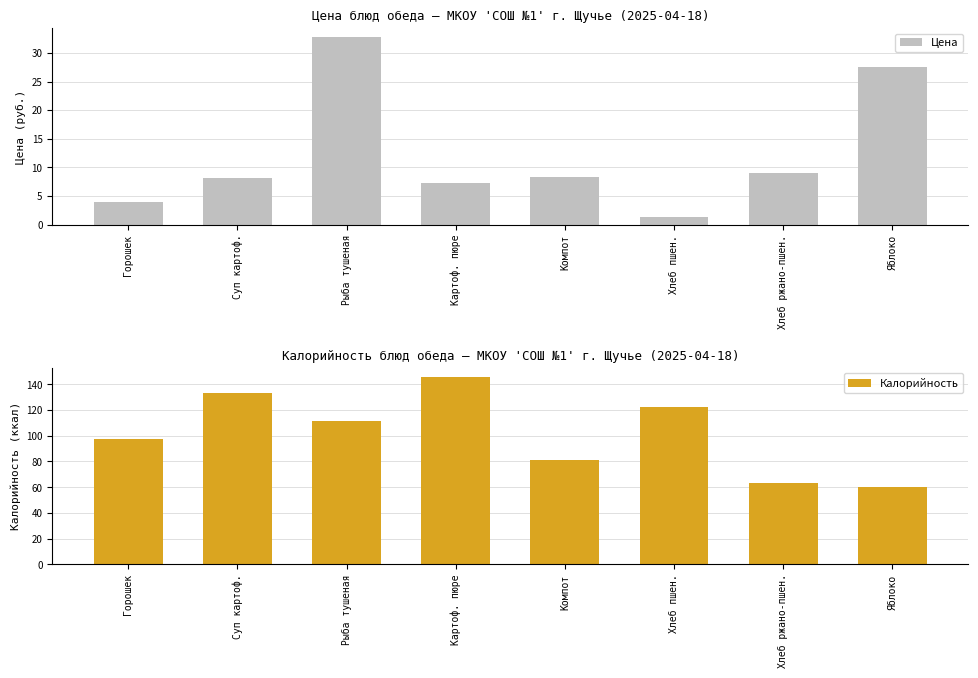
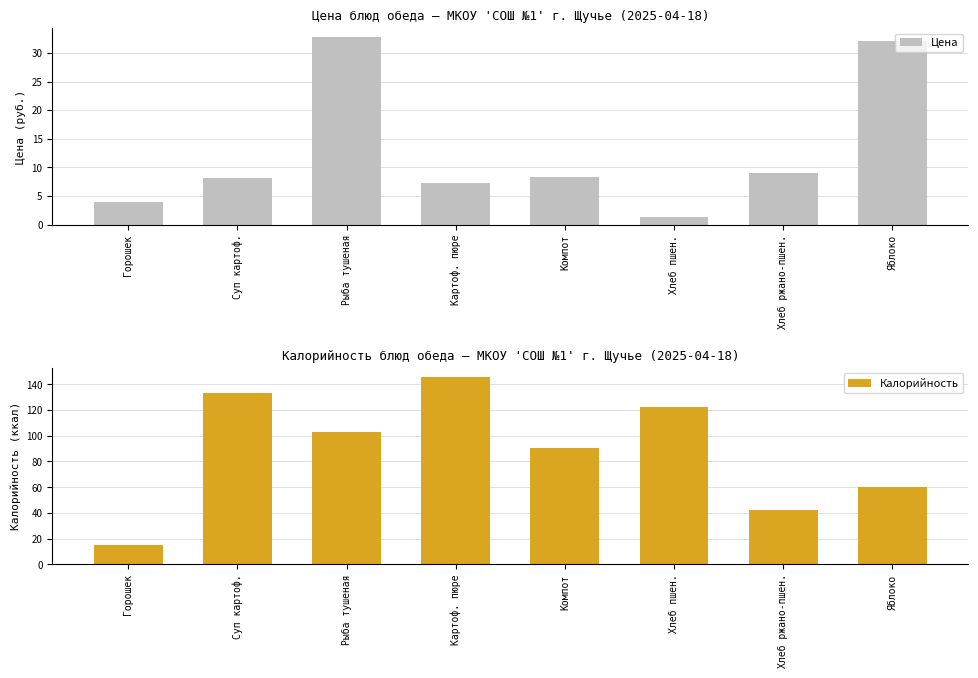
Цена блюд обеда — МКОУ 'СОШ №1' г. Щучье (2025-04-18), Яблоко: 28 -> 32
Калорийность блюд обеда — МКОУ 'СОШ №1' г. Щучье (2025-04-18), Горошек: 98 -> 15
Калорийность блюд обеда — МКОУ 'СОШ №1' г. Щучье (2025-04-18), Рыба тушеная: 112 -> 103
Калорийность блюд обеда — МКОУ 'СОШ №1' г. Щучье (2025-04-18), Компот: 81 -> 90
Калорийность блюд обеда — МКОУ 'СОШ №1' г. Щучье (2025-04-18), Хлеб ржано-пшен.: 63 -> 42
